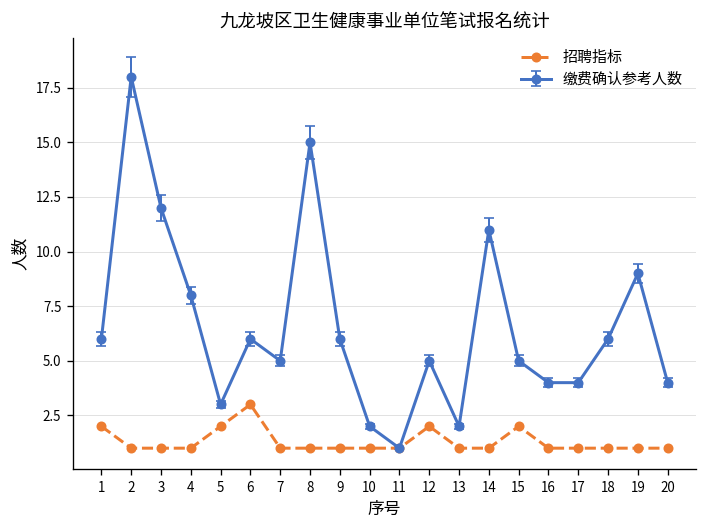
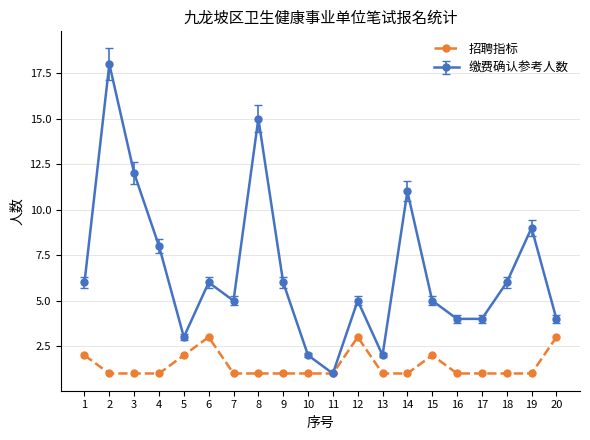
招聘指标, 12: 2 -> 3
招聘指标, 20: 1 -> 3
